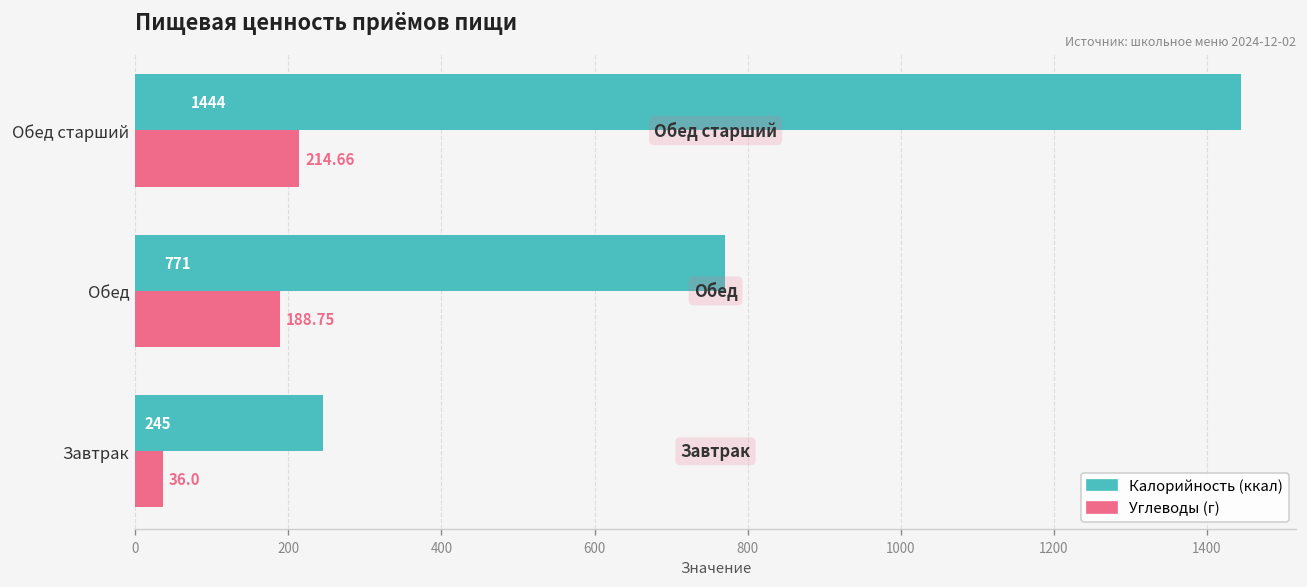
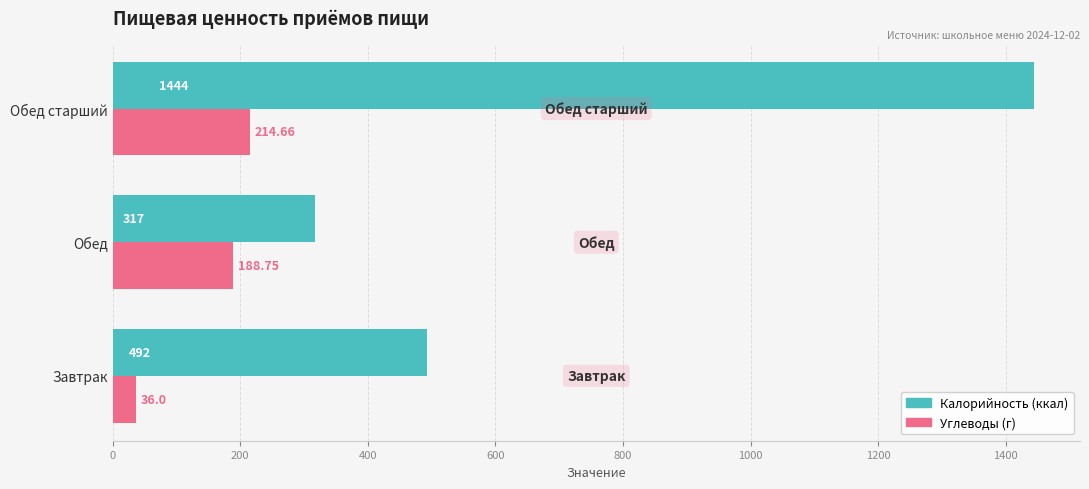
Калорийность (ккал), Обед: 771 -> 317
Калорийность (ккал), Завтрак: 245 -> 492
